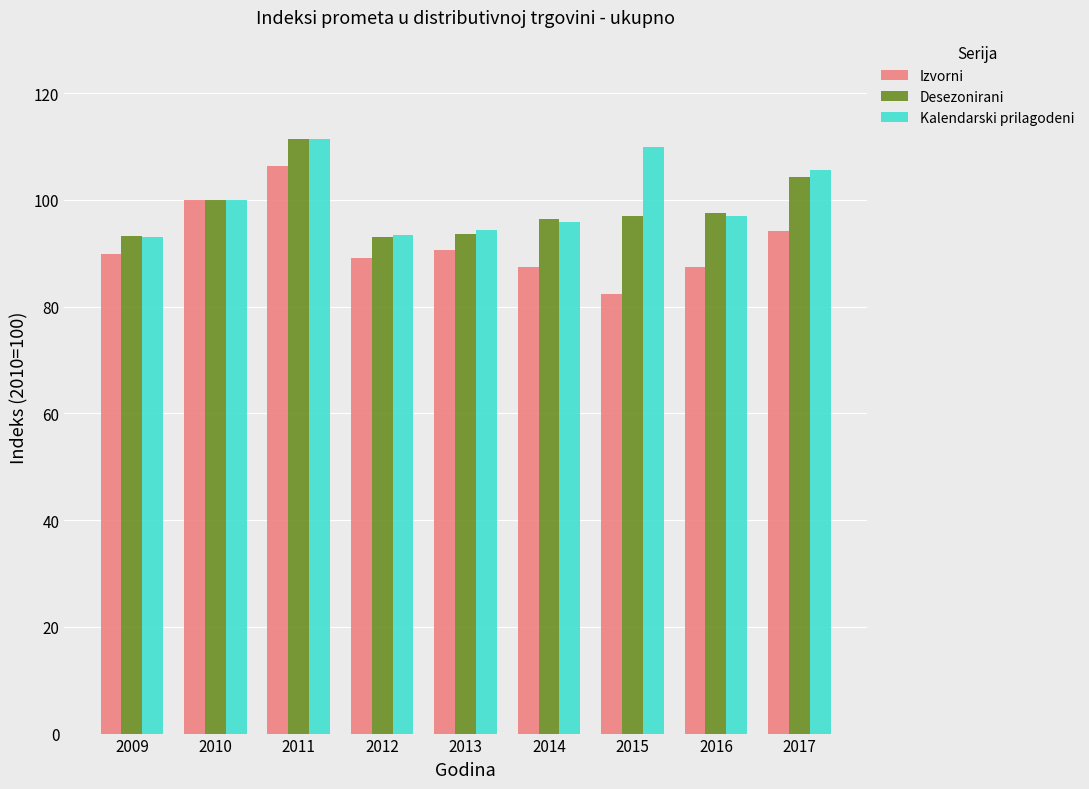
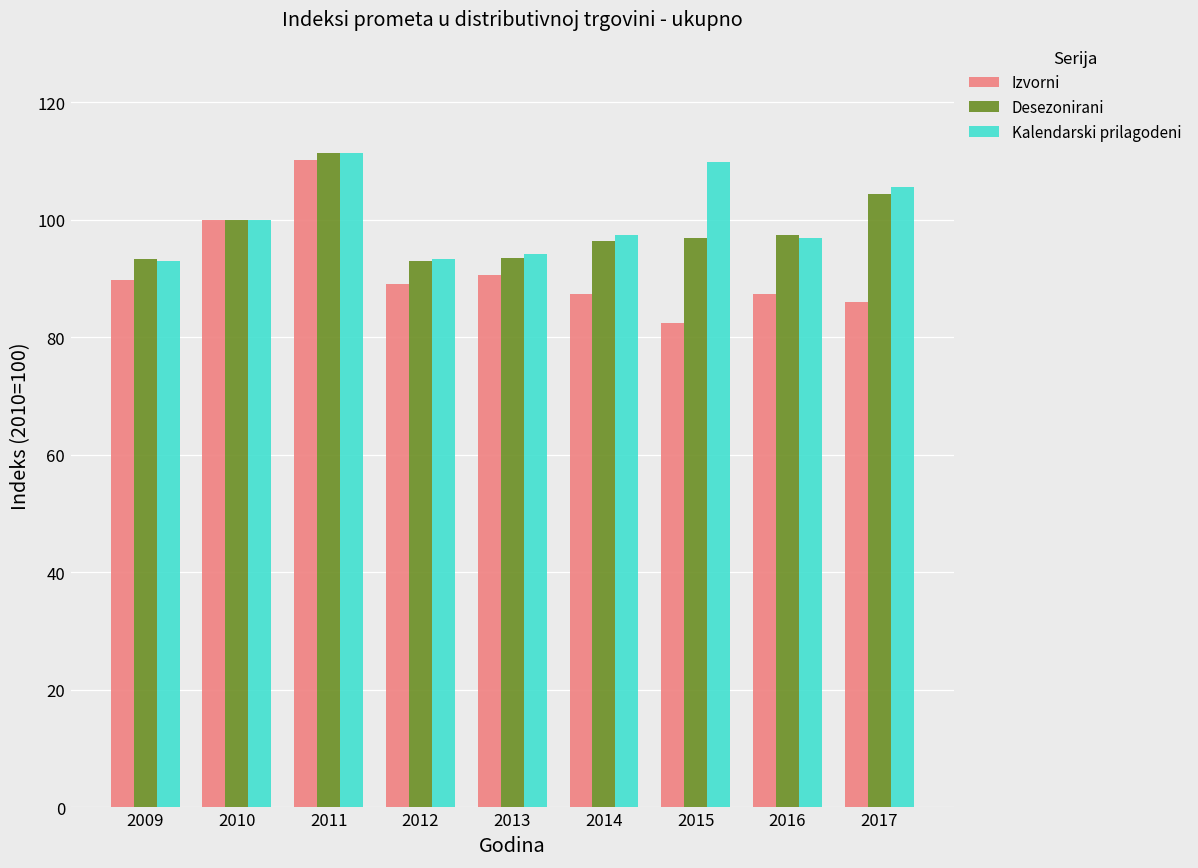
Izvorni, 2011: 106 -> 110
Kalendarski prilagodeni, 2014: 96 -> 97
Izvorni, 2017: 94 -> 86
